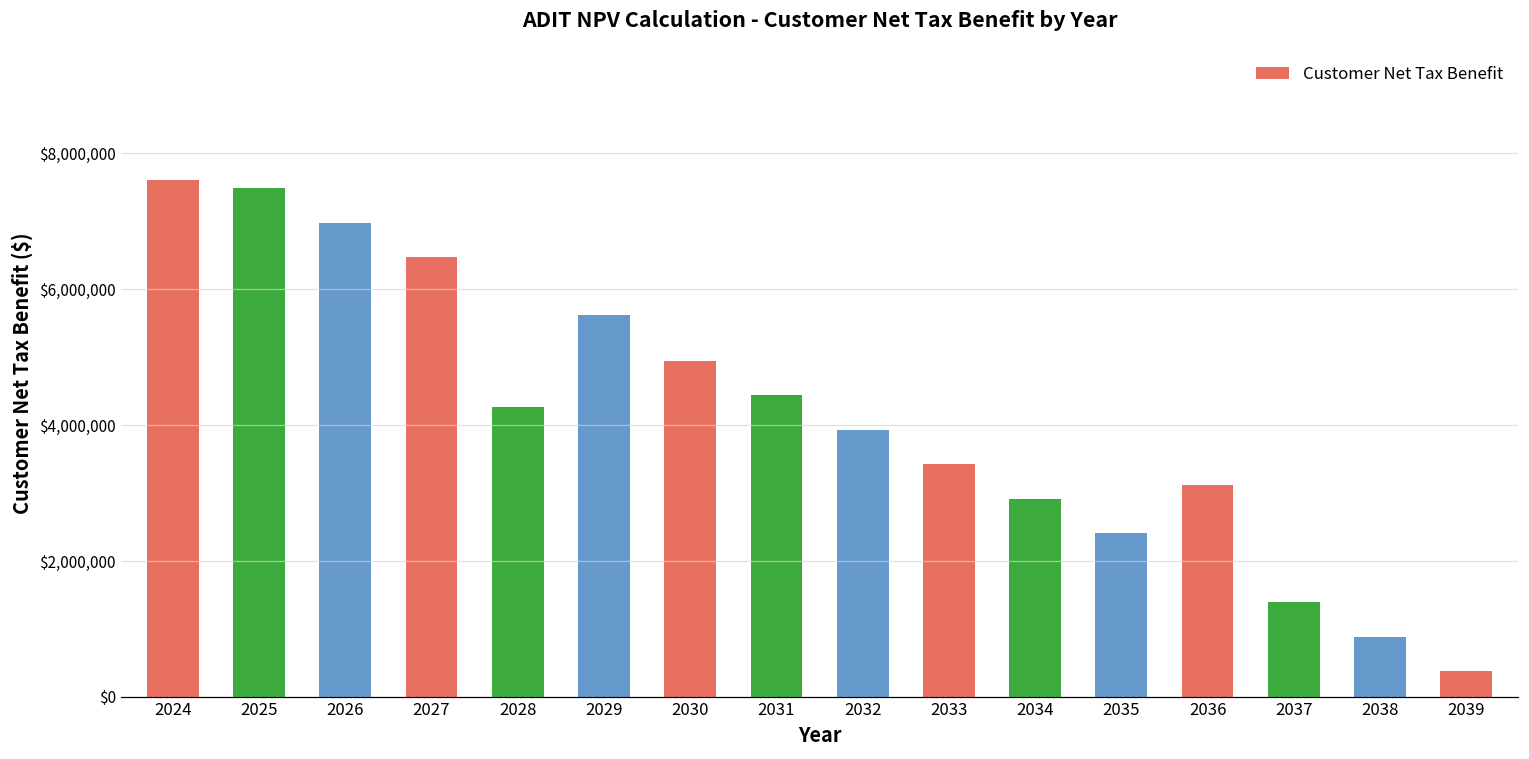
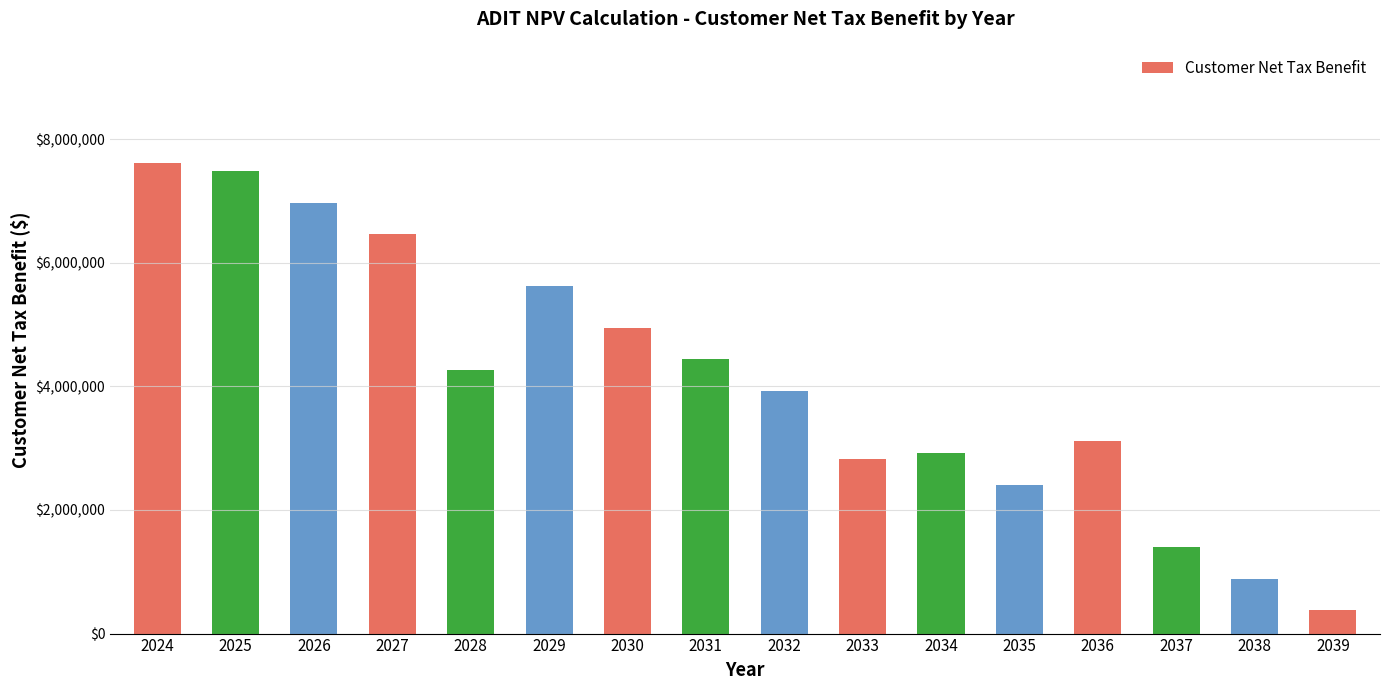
2033: $3,400,000 -> $2,800,000
